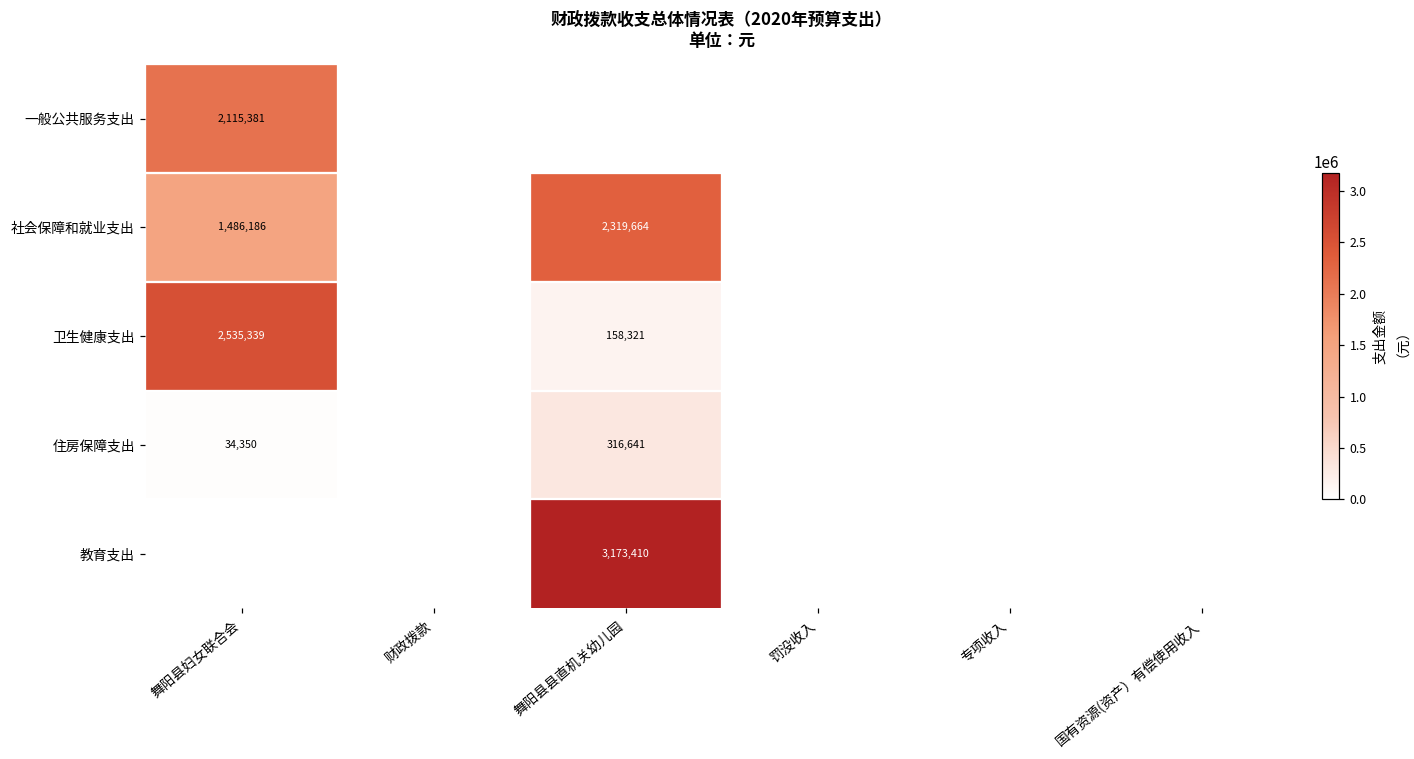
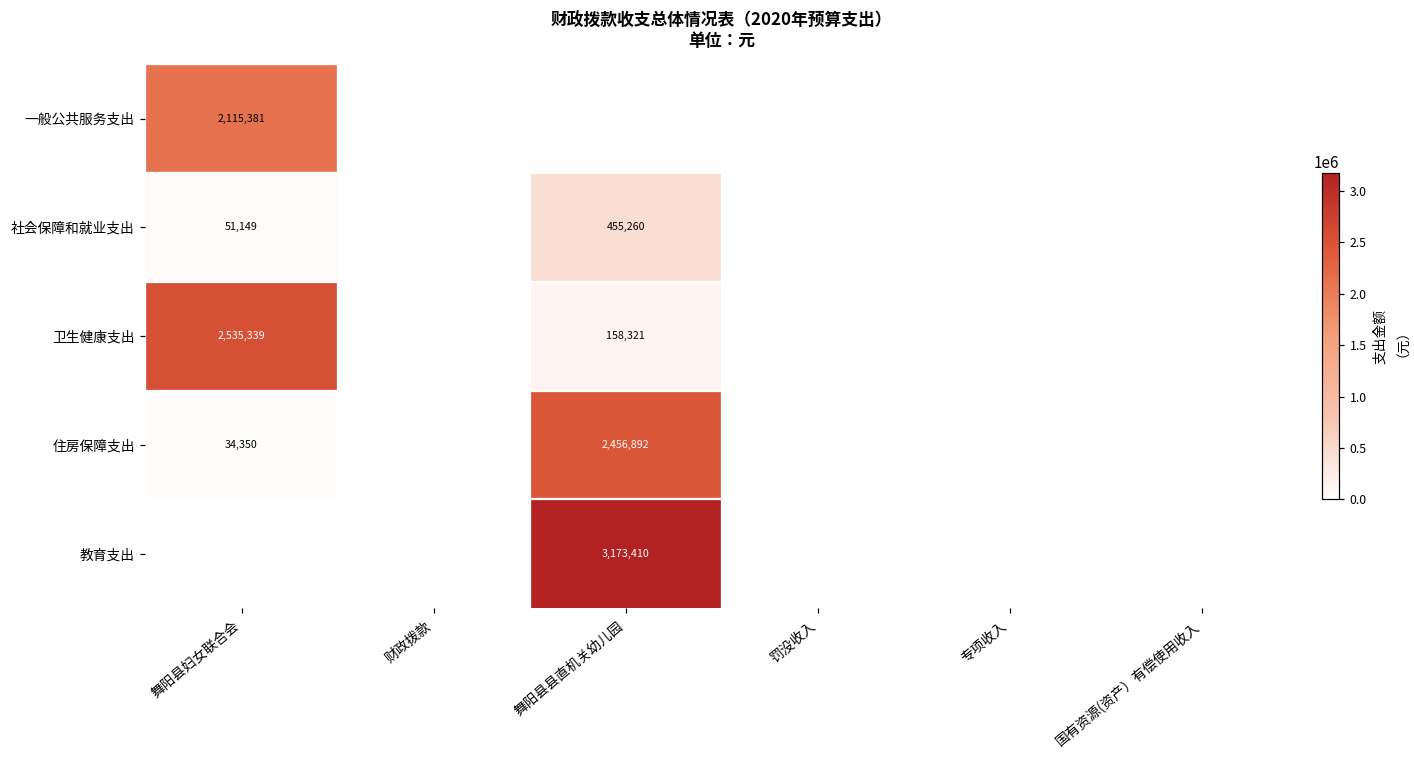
社会保障和就业支出, 舞阳县妇女联合会: 1,486,186 -> 51,149
社会保障和就业支出, 舞阳县县直机关幼儿园: 2,319,664 -> 455,260
住房保障支出, 舞阳县县直机关幼儿园: 316,641 -> 2,456,892
